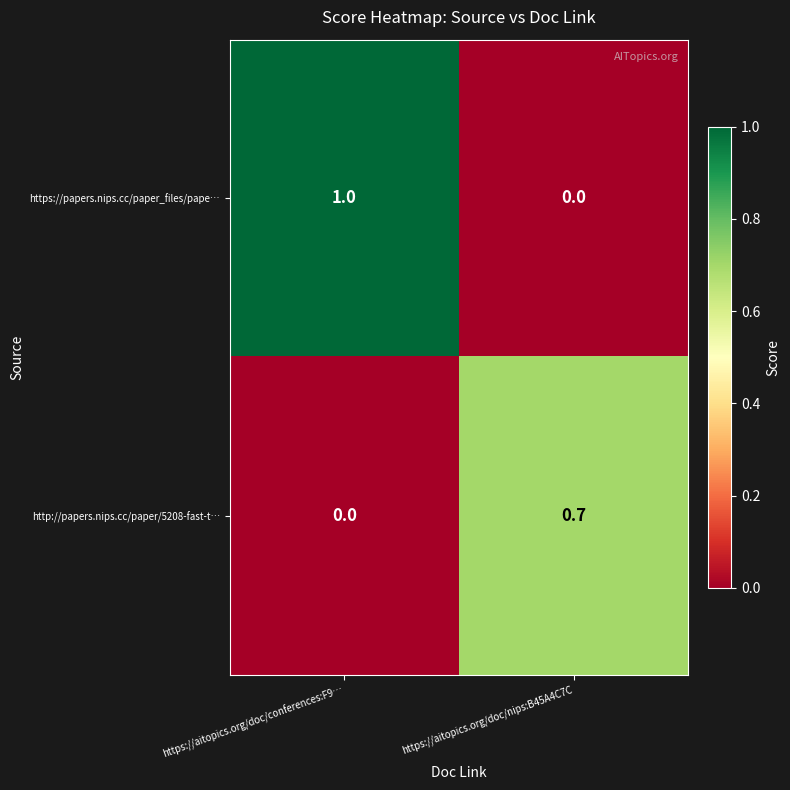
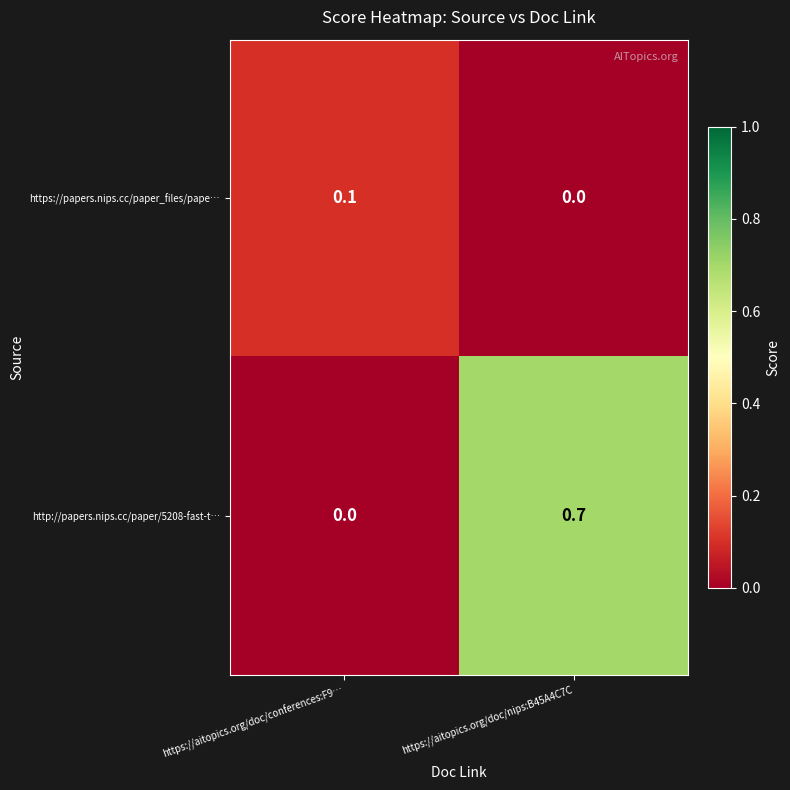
https://papers.nips.cc/paper_files/pape…, https://aitopics.org/doc/conferences:F9…: 1.0 -> 0.1
